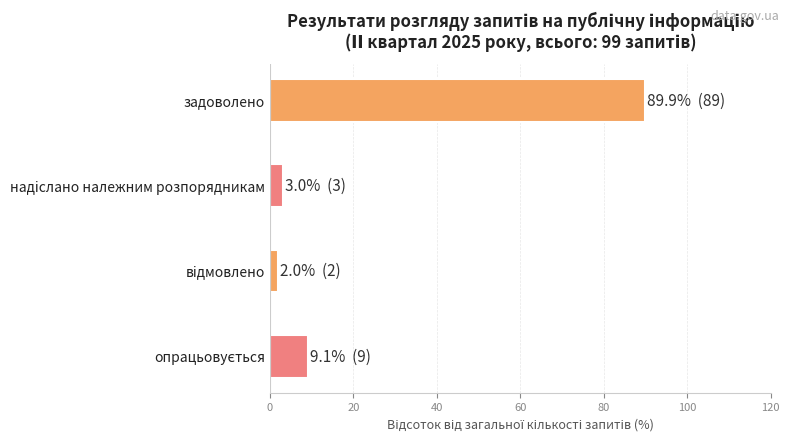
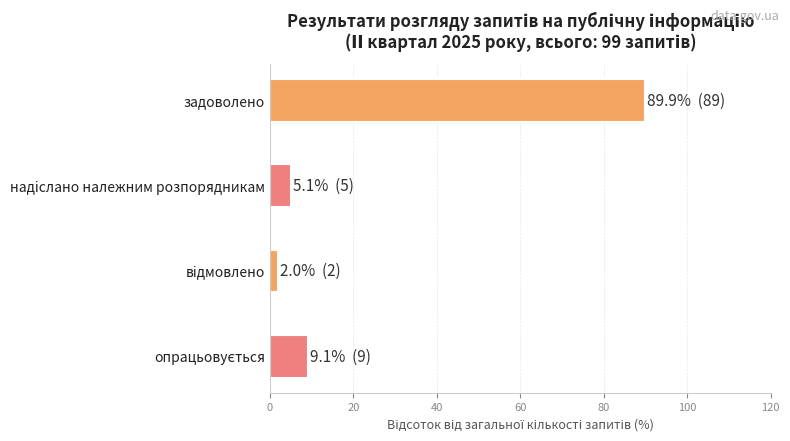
надіслано належним розпорядникам: 3.0% (3) -> 5.1% (5)
